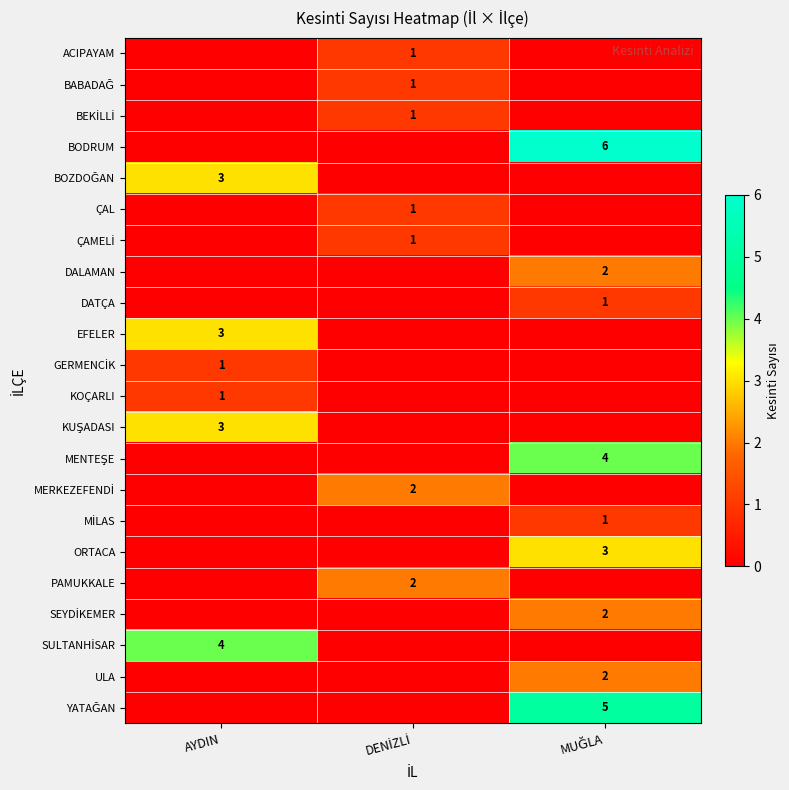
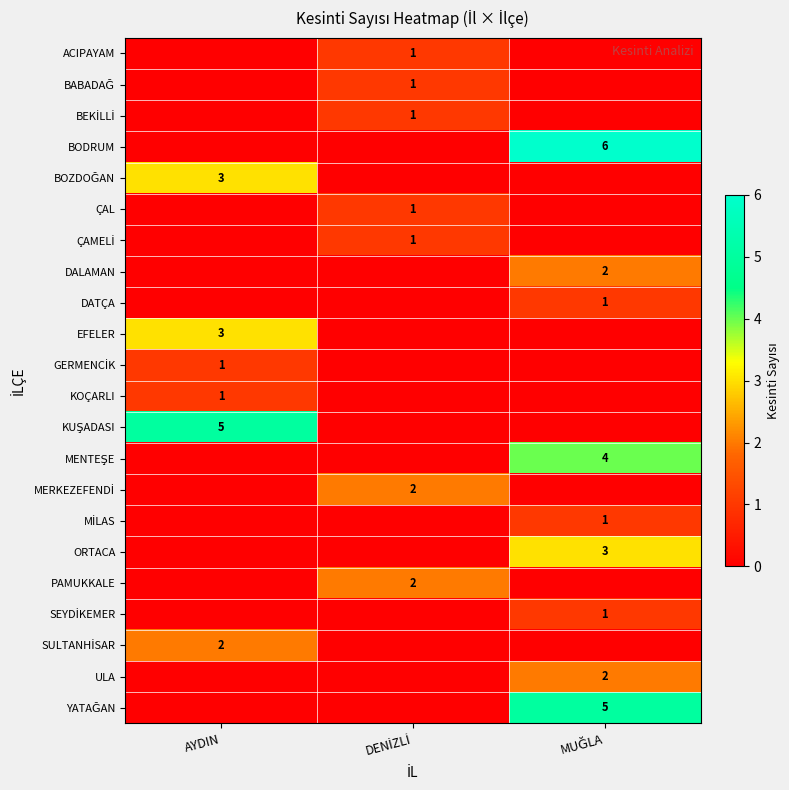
KUŞADASI, AYDIN: 3 -> 5
SEYDİKEMER, MUĞLA: 2 -> 1
SULTANHİSAR, AYDIN: 4 -> 2
